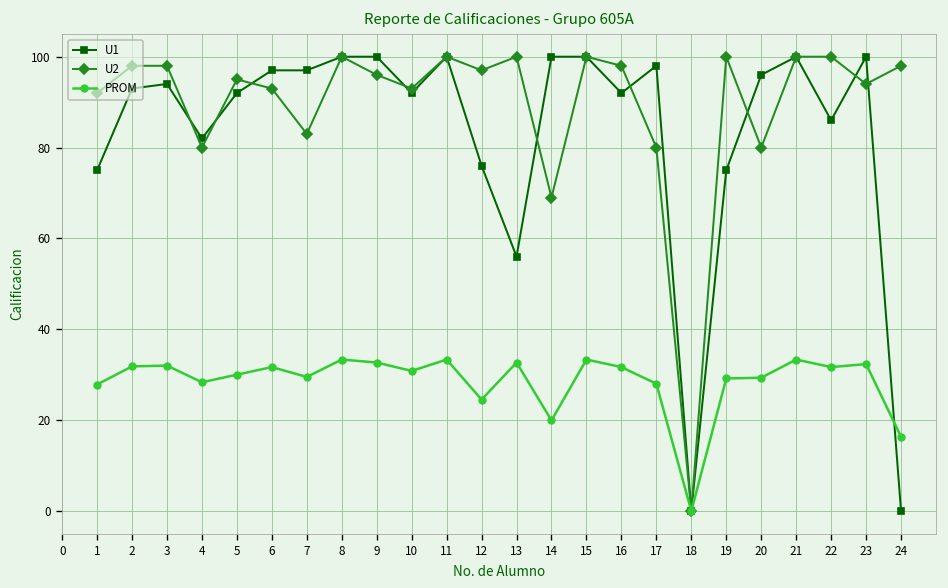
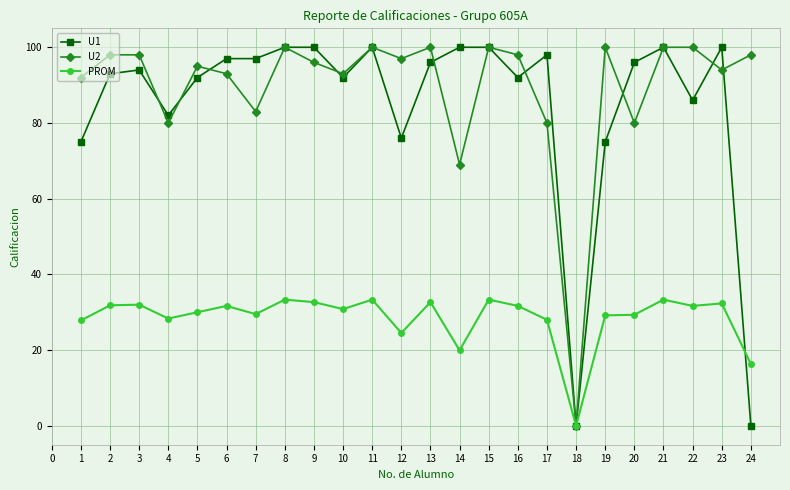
U1, 13: 56 -> 96
